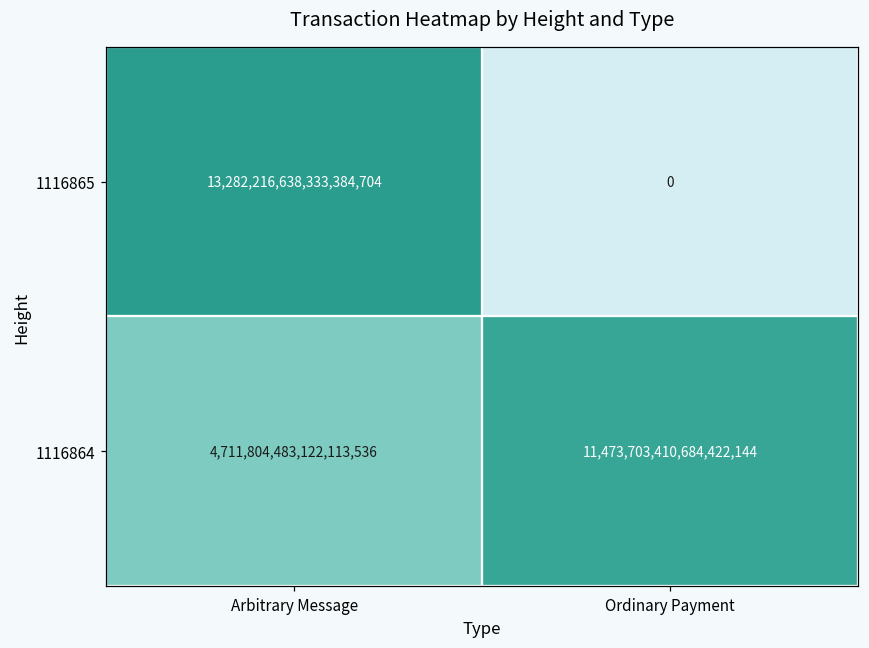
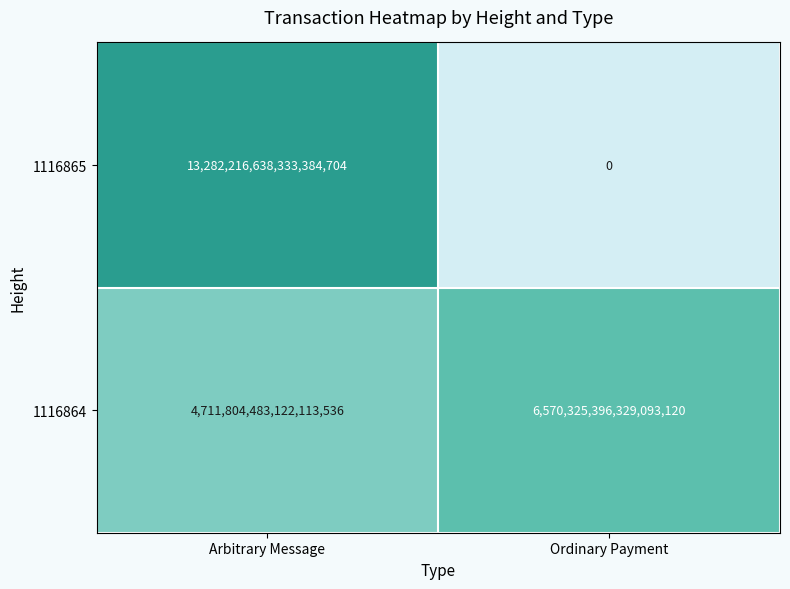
1116864, Ordinary Payment: 11,473,703,410,684,422,144 -> 6,570,325,396,329,093,120
